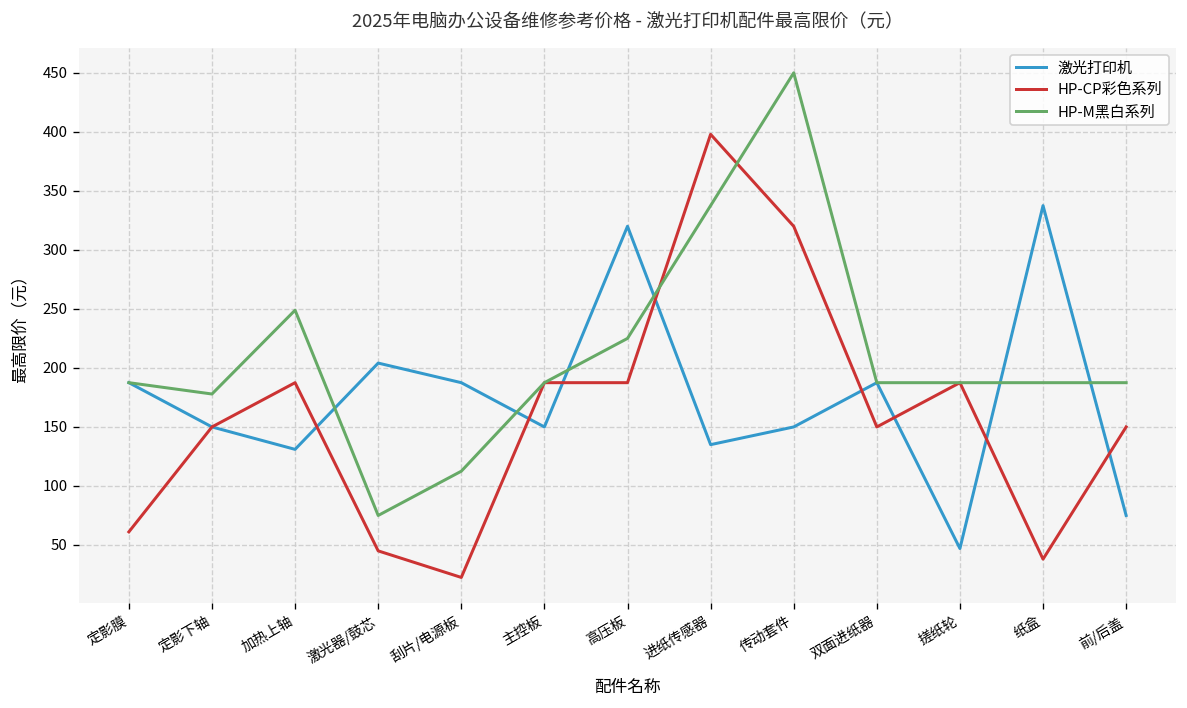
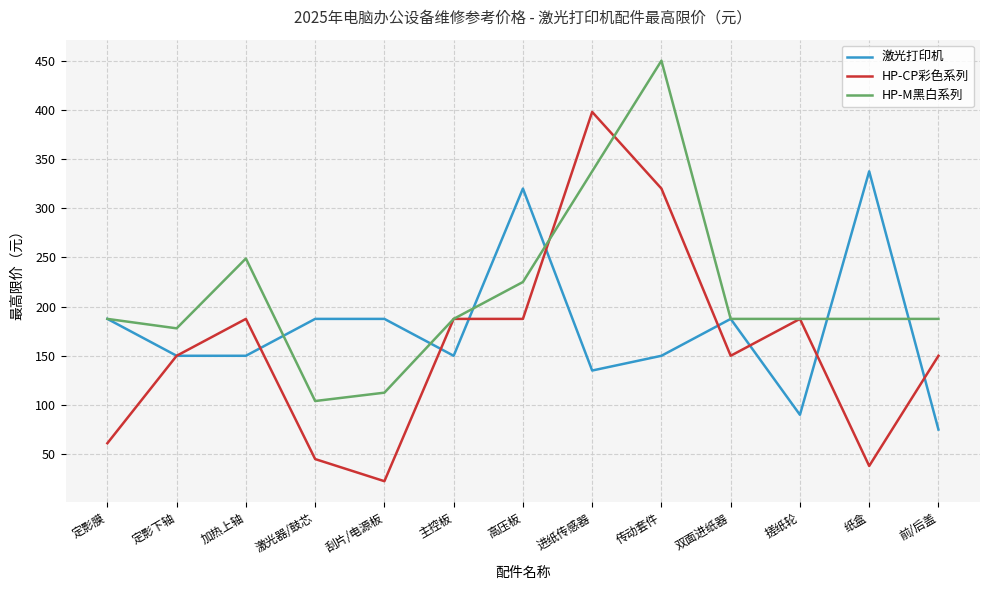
激光打印机, 加热上轴: 130 -> 150
激光打印机, 激光器/鼓芯: 200 -> 190
HP-M黑白系列, 激光器/鼓芯: 80 -> 100
激光打印机, 搓纸轮: 50 -> 90
